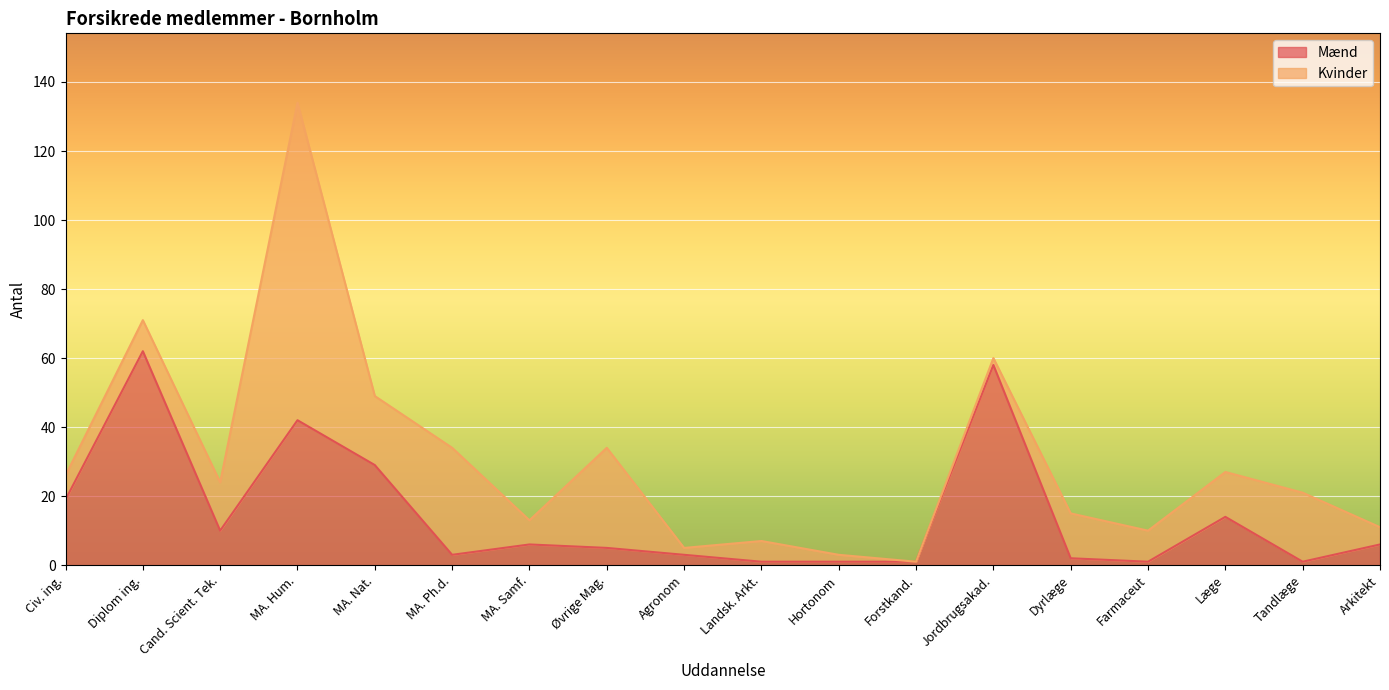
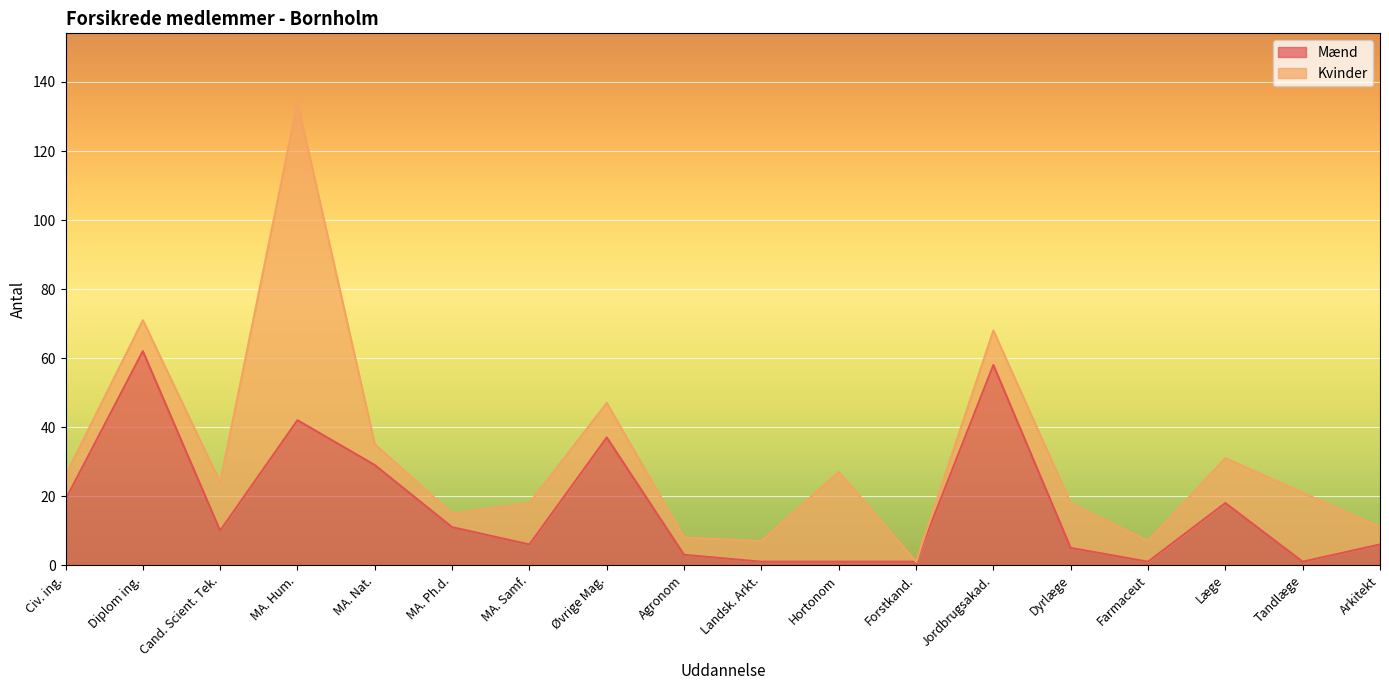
Kvinder, MA. Nat.: 20 -> 6
Mænd, MA. Ph.d.: 3 -> 11
Kvinder, MA. Ph.d.: 31 -> 4
Kvinder, MA. Samf.: 7 -> 12
Mænd, Øvrige Mag.: 5 -> 37
Kvinder, Øvrige Mag.: 29 -> 10
Kvinder, Agronom: 2 -> 5
Kvinder, Hortonom: 2 -> 26
Kvinder, Jordbrugsakad.: 2 -> 10
Mænd, Dyrlæge: 2 -> 5
Kvinder, Farmaceut: 9 -> 6
Mænd, Læge: 14 -> 18
